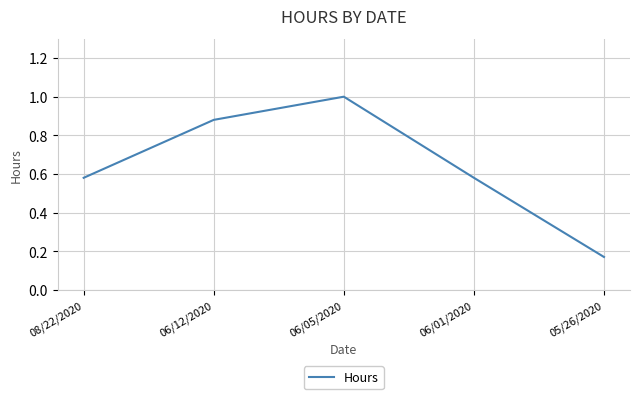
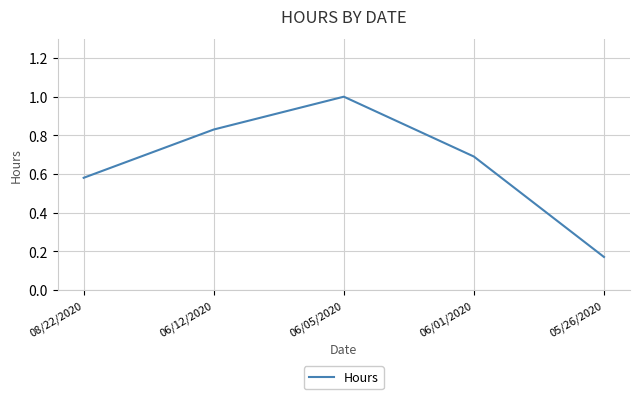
06/12/2020: 0.88 -> 0.83
06/01/2020: 0.58 -> 0.69
